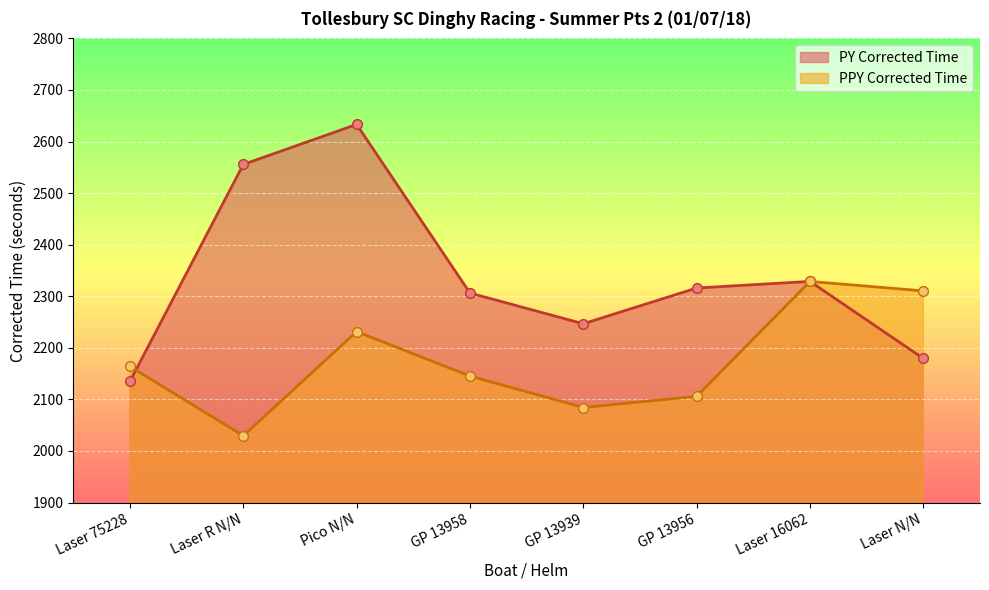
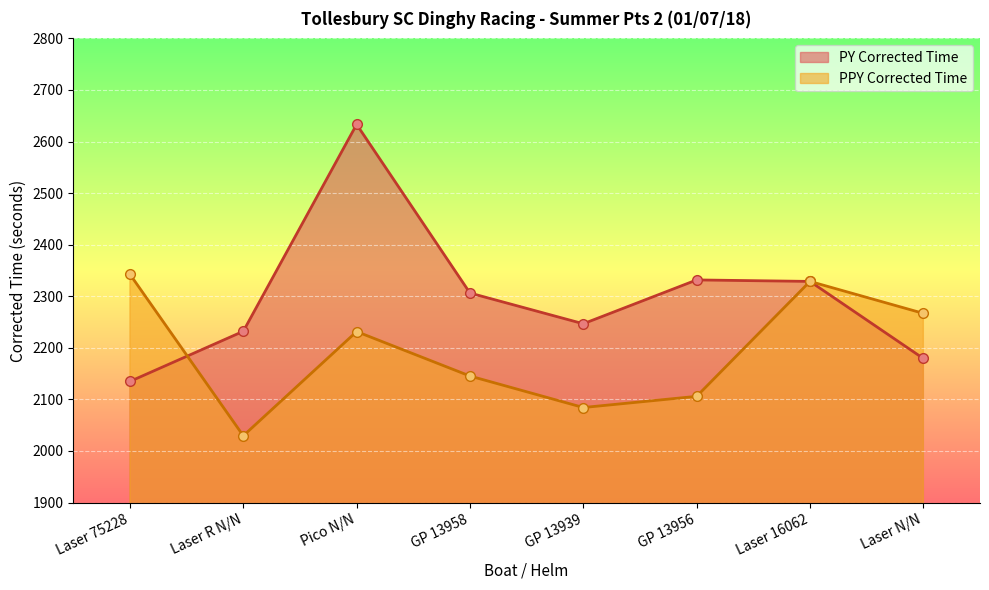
PPY Corrected Time, Laser 75228: 2160 -> 2340
PY Corrected Time, Laser R N/N: 2560 -> 2230
PY Corrected Time, GP 13956: 2320 -> 2330
PPY Corrected Time, Laser N/N: 2310 -> 2270
